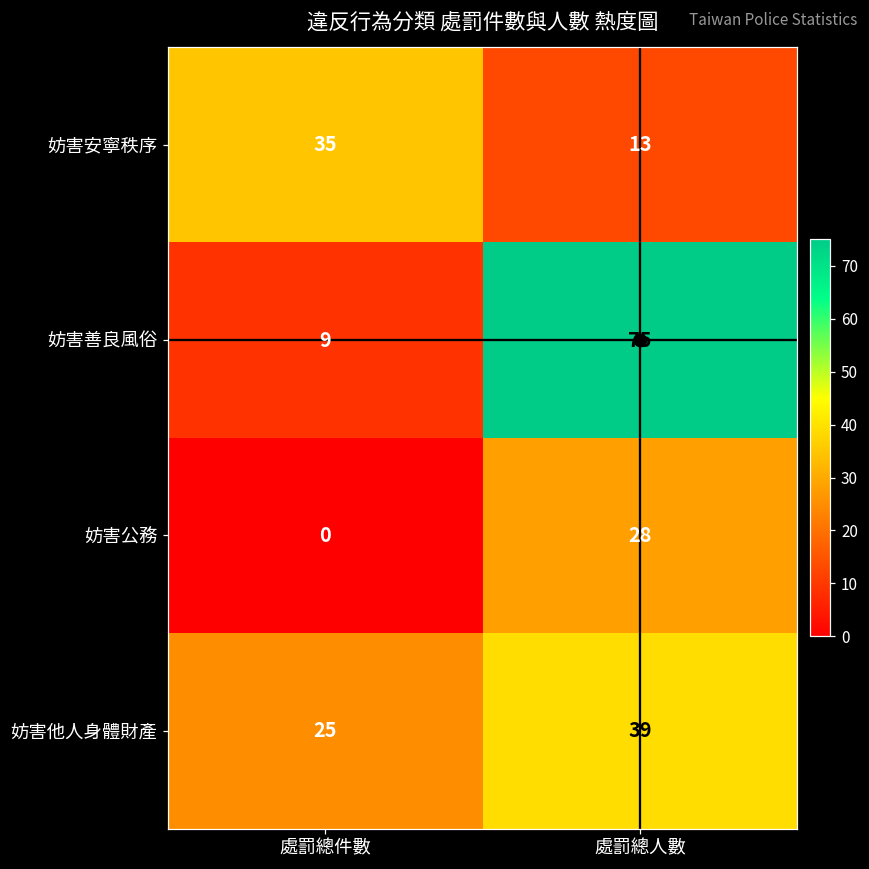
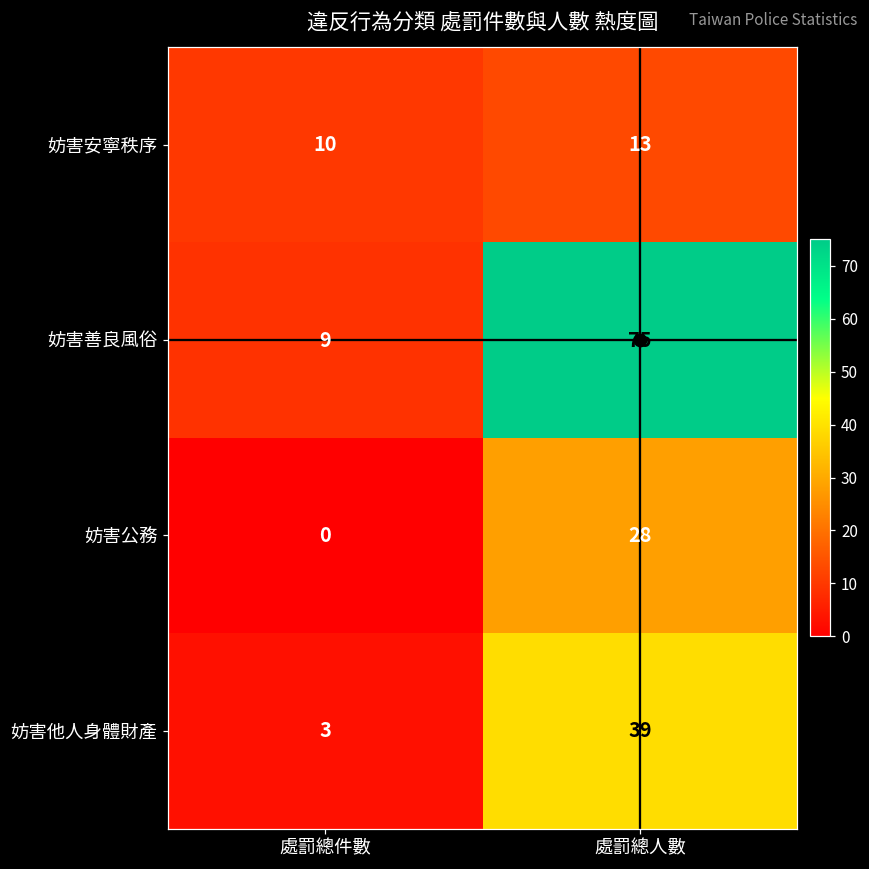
妨害安寧秩序, 處罰總件數: 35 -> 10
妨害他人身體財產, 處罰總件數: 25 -> 3
